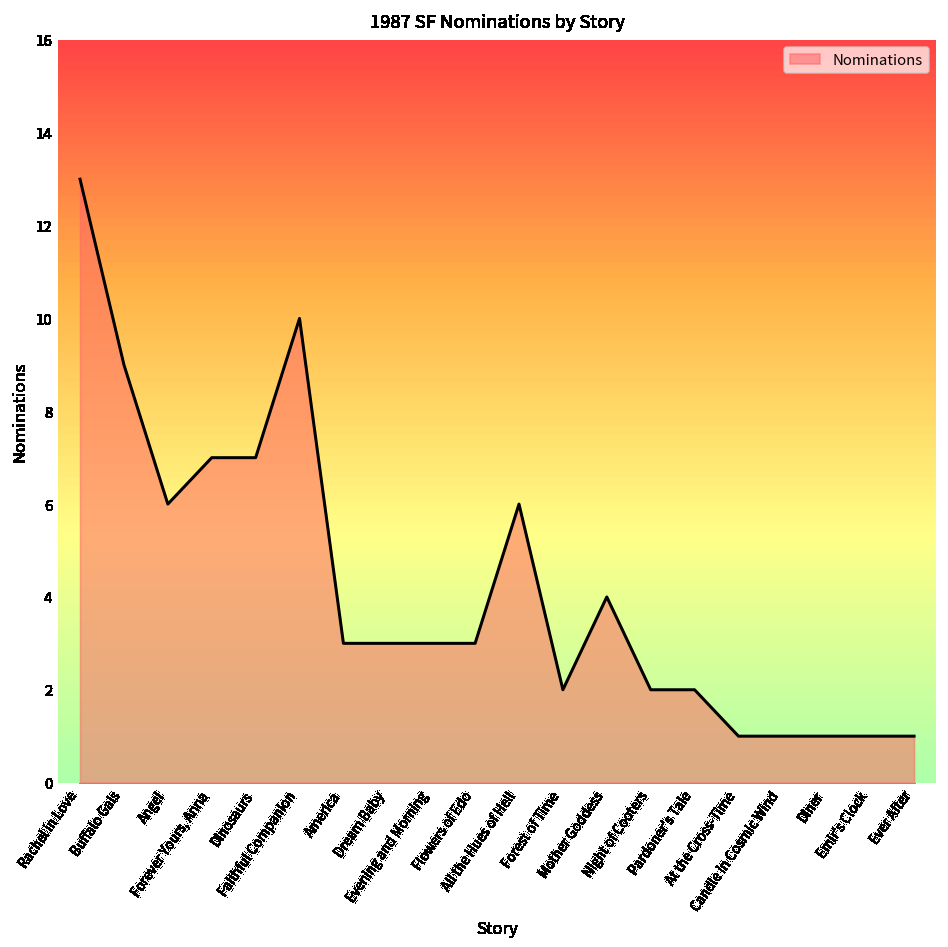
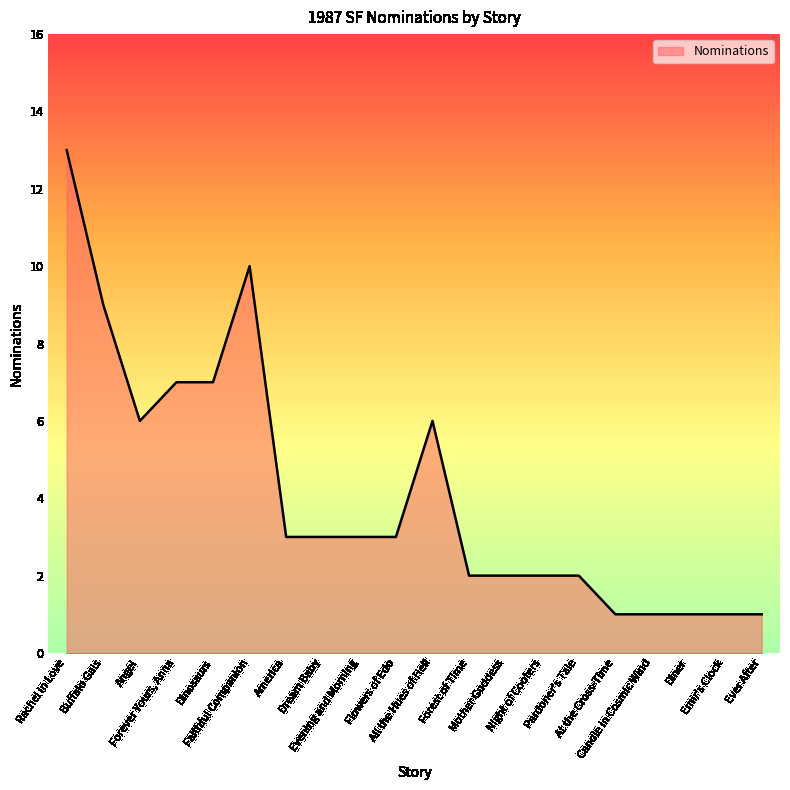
Mother Goddess: 4 -> 2
